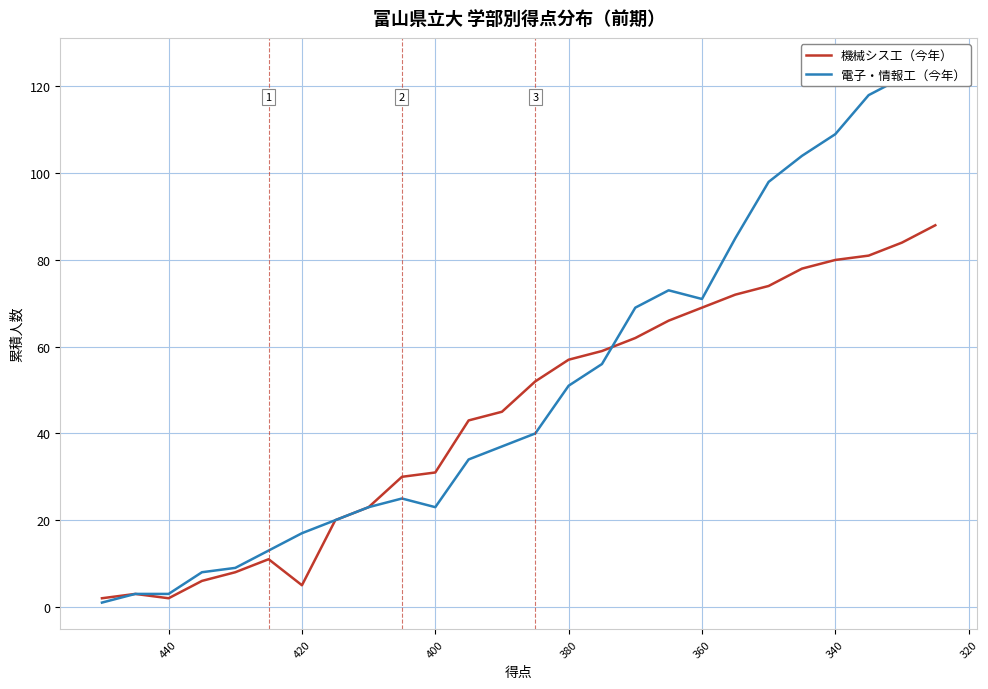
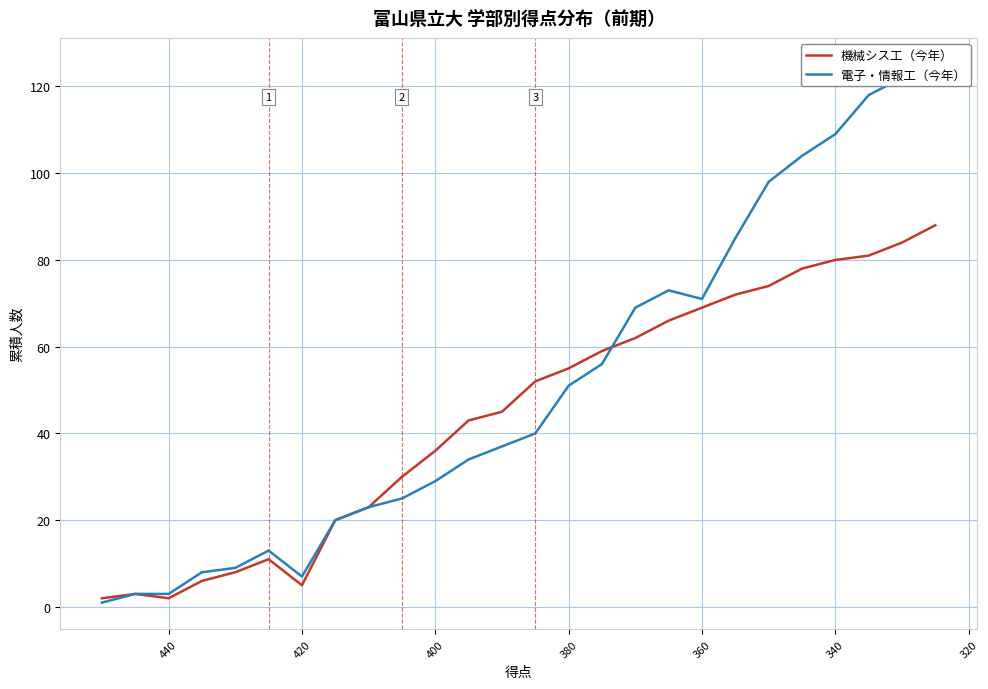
電子・情報工（今年）, 420: 17 -> 7
機械シス工（今年）, 400: 31 -> 36
電子・情報工（今年）, 400: 23 -> 29
機械シス工（今年）, 380: 57 -> 55
